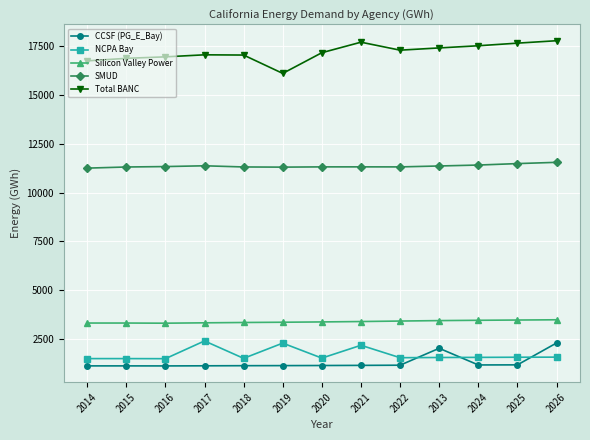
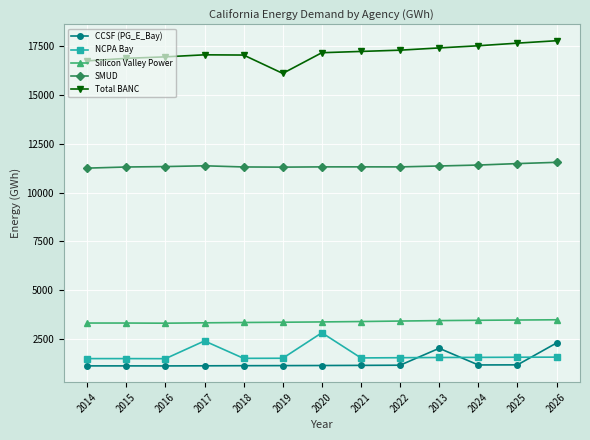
NCPA Bay, 2019: 2300 -> 1500
NCPA Bay, 2020: 1500 -> 2800
NCPA Bay, 2021: 2200 -> 1500
Total BANC, 2021: 17700 -> 17200
